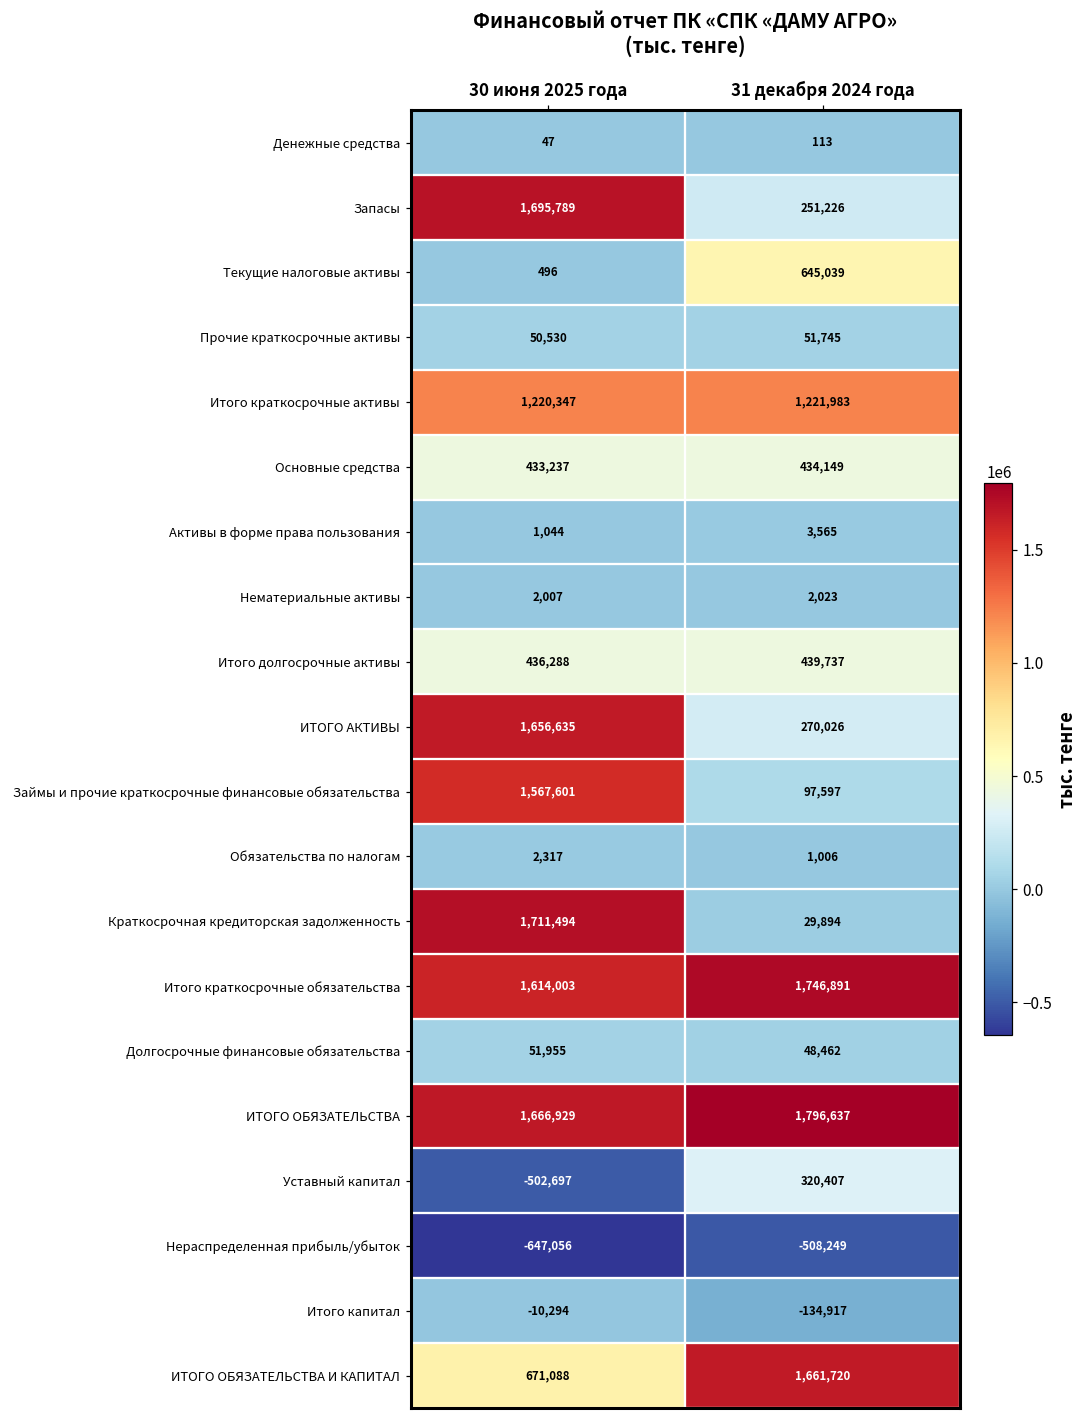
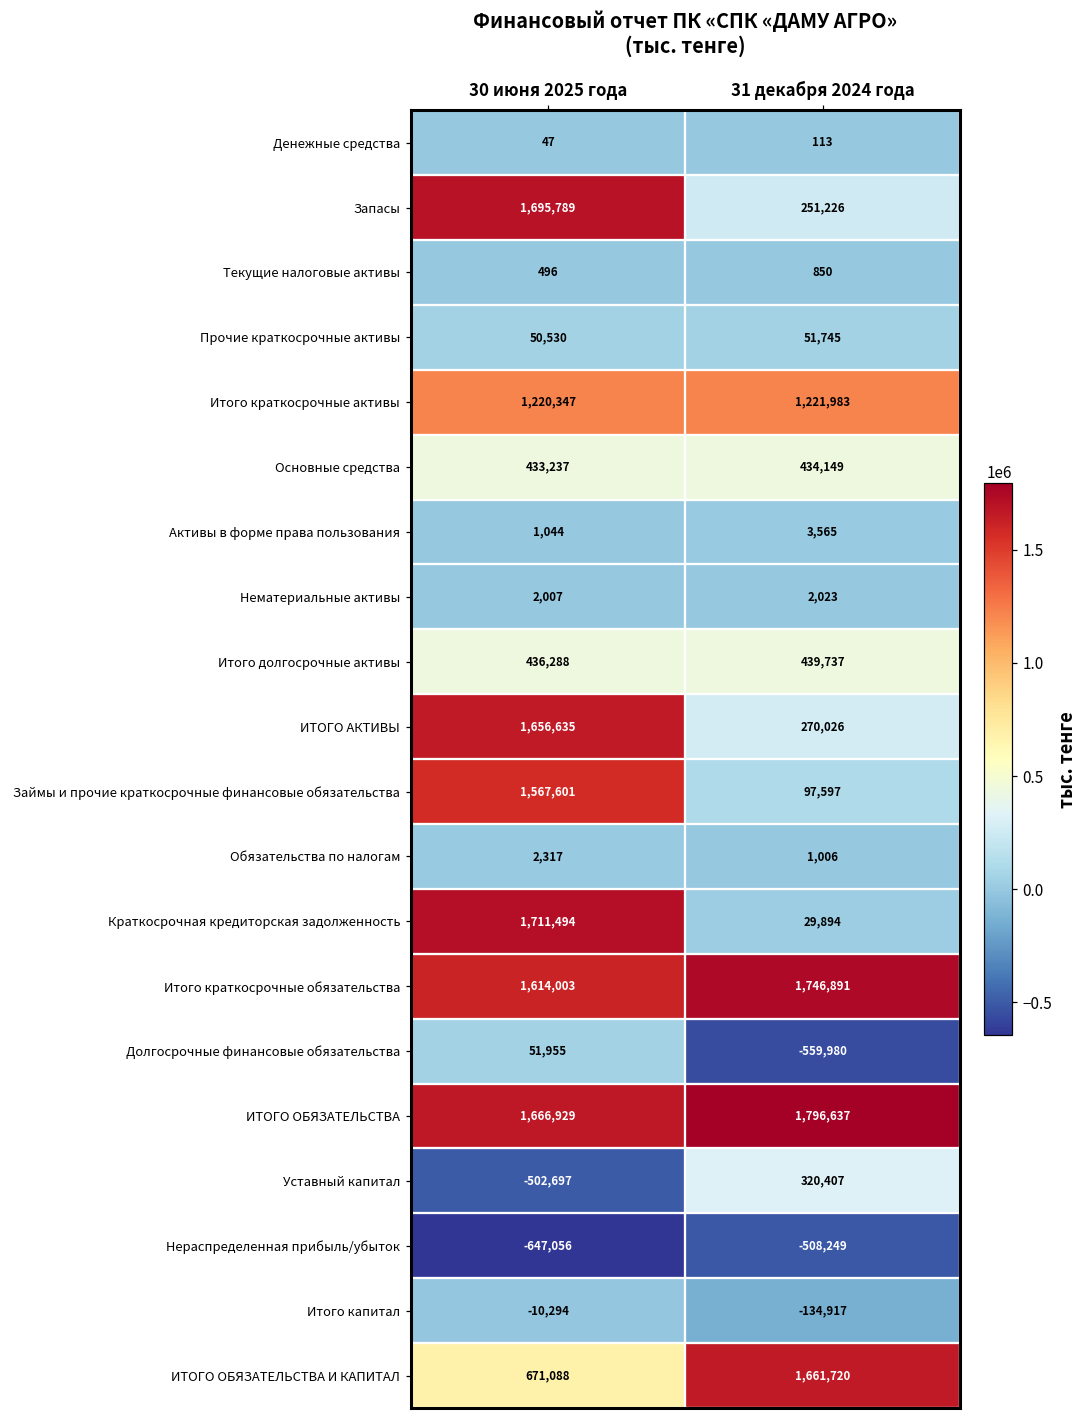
Текущие налоговые активы, 31 декабря 2024 года: 645,039 -> 850
Долгосрочные финансовые обязательства, 31 декабря 2024 года: 48,462 -> -559,980
